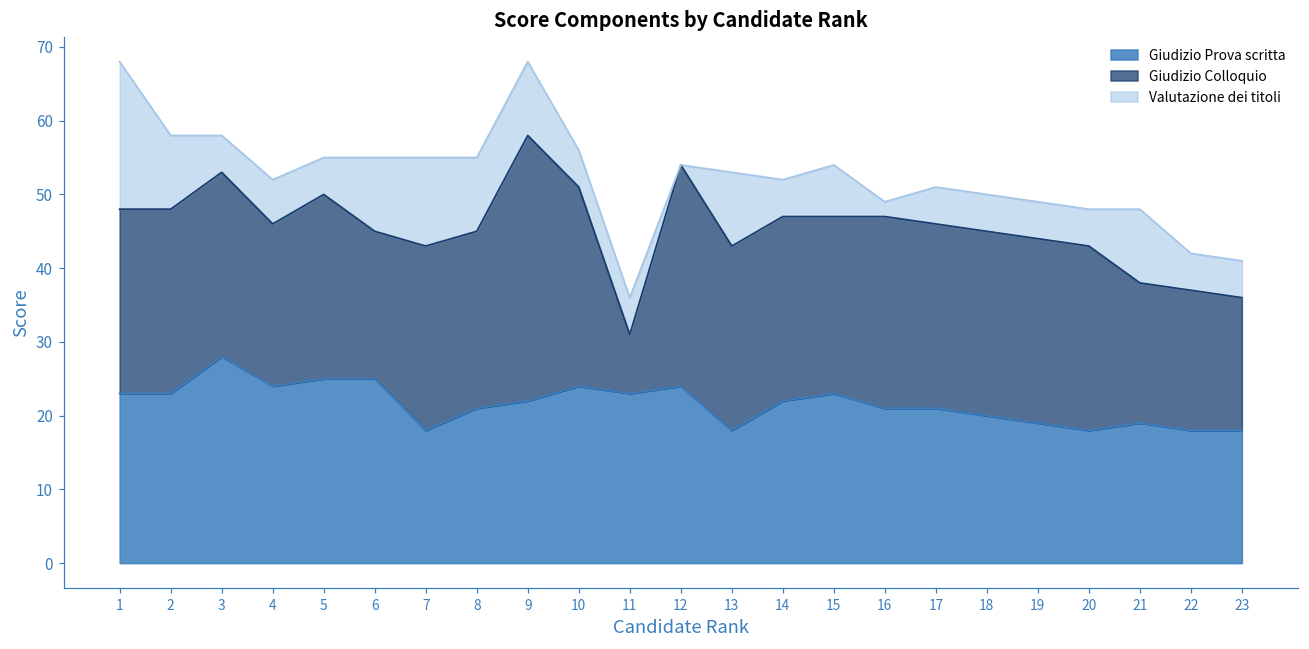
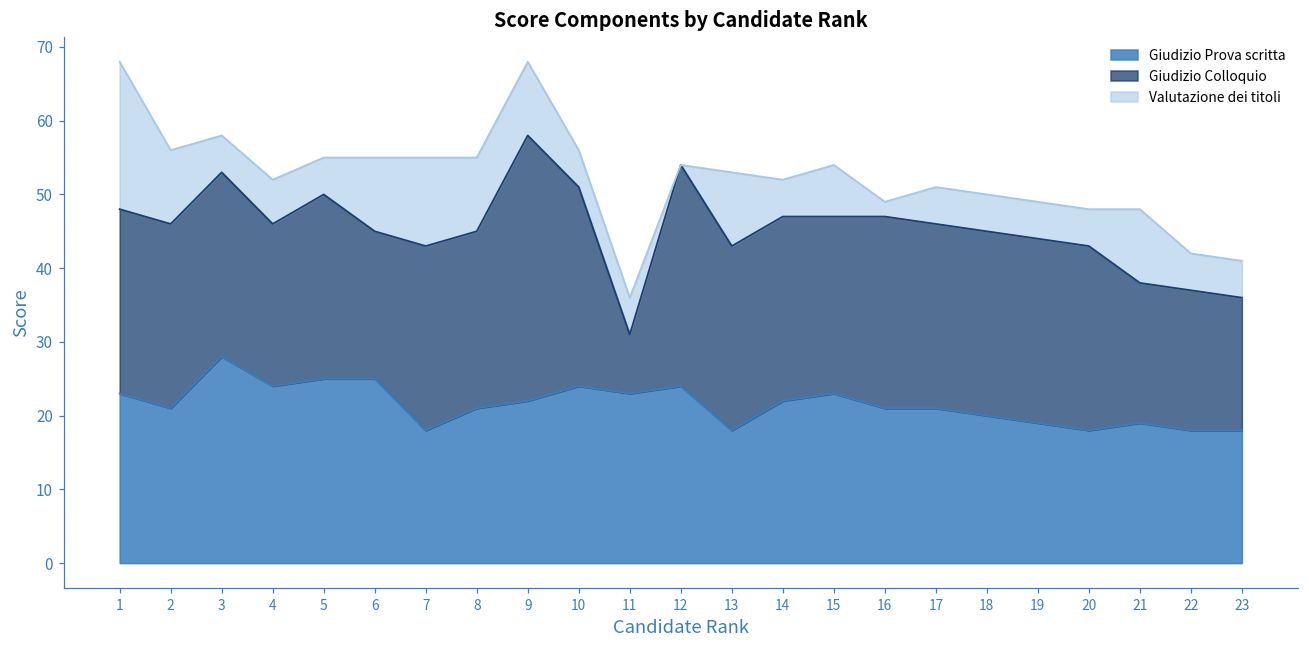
Giudizio Prova scritta, 2: 23 -> 21
